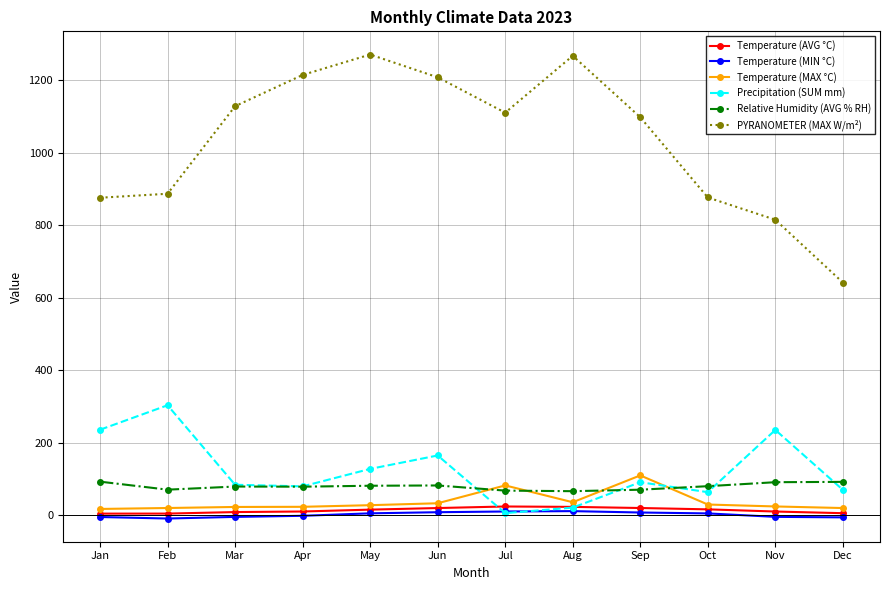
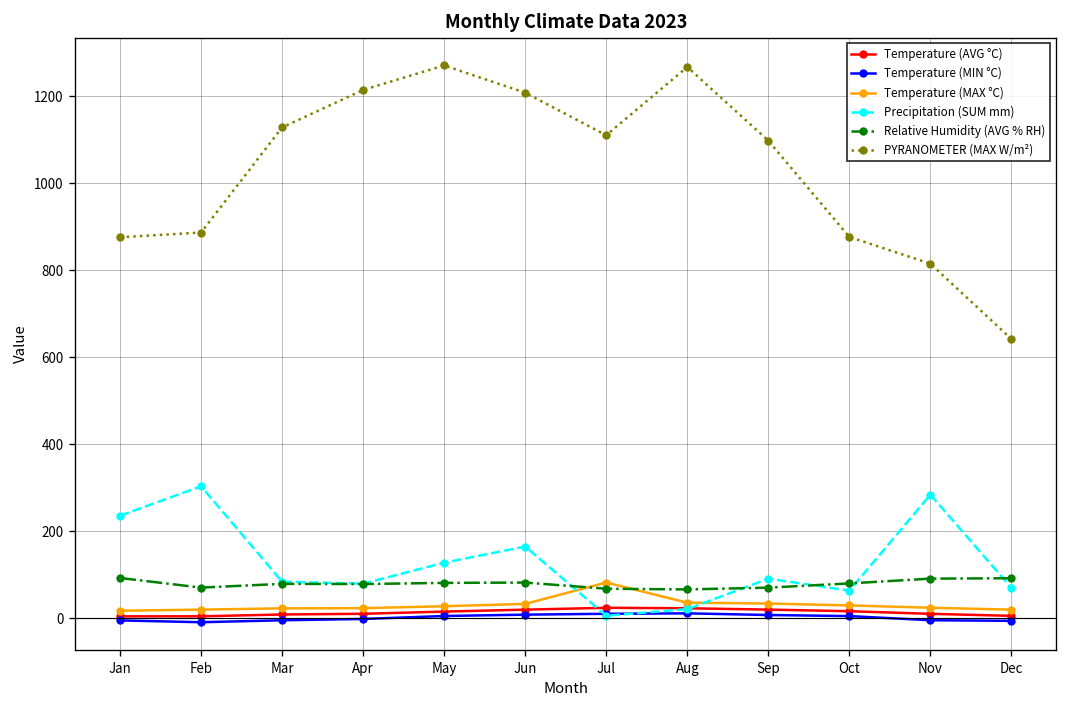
Temperature (MAX °C), Sep: 110 -> 30
Precipitation (SUM mm), Nov: 240 -> 280
